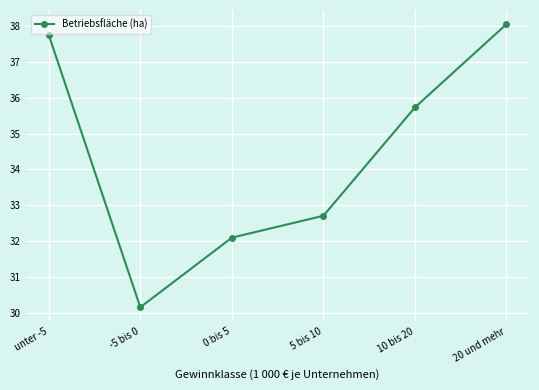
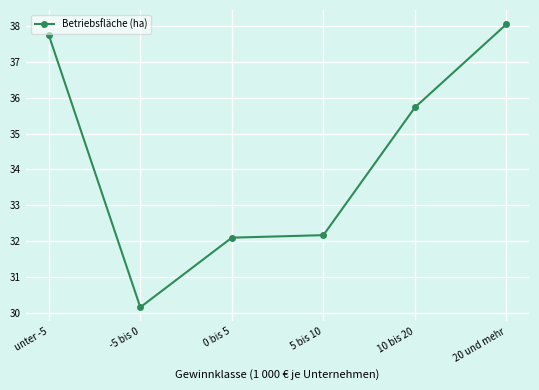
5 bis 10: 32.7 -> 32.2
